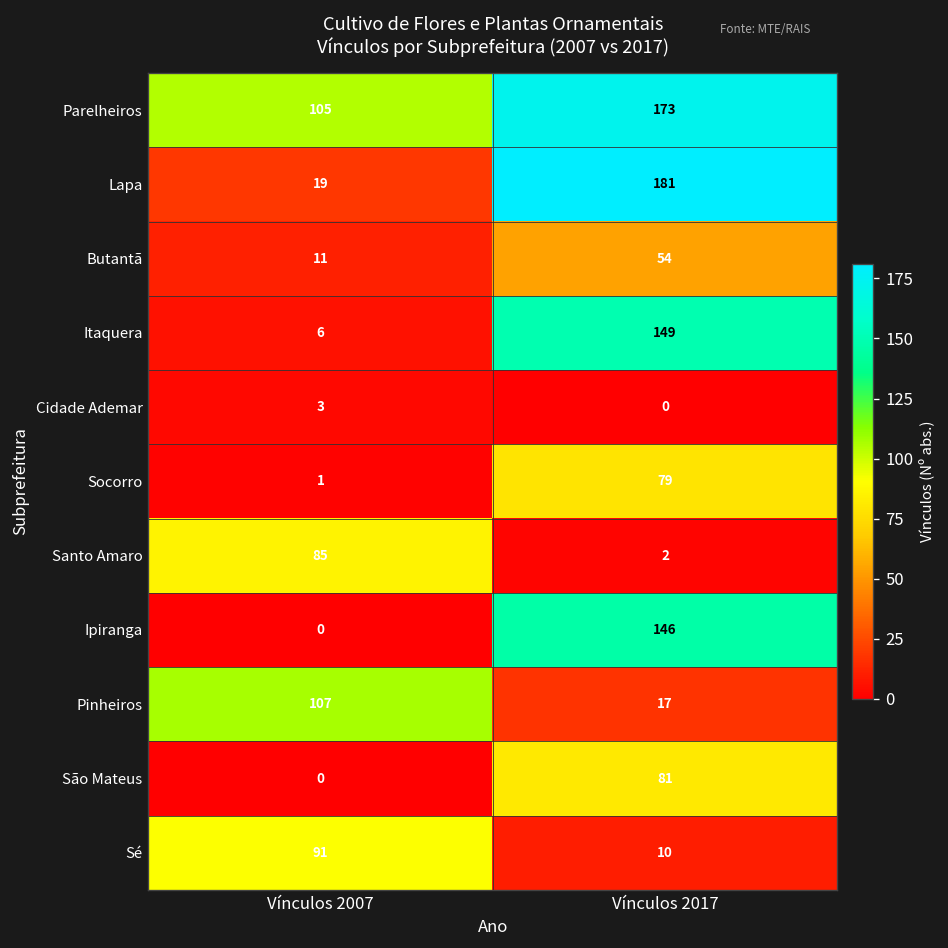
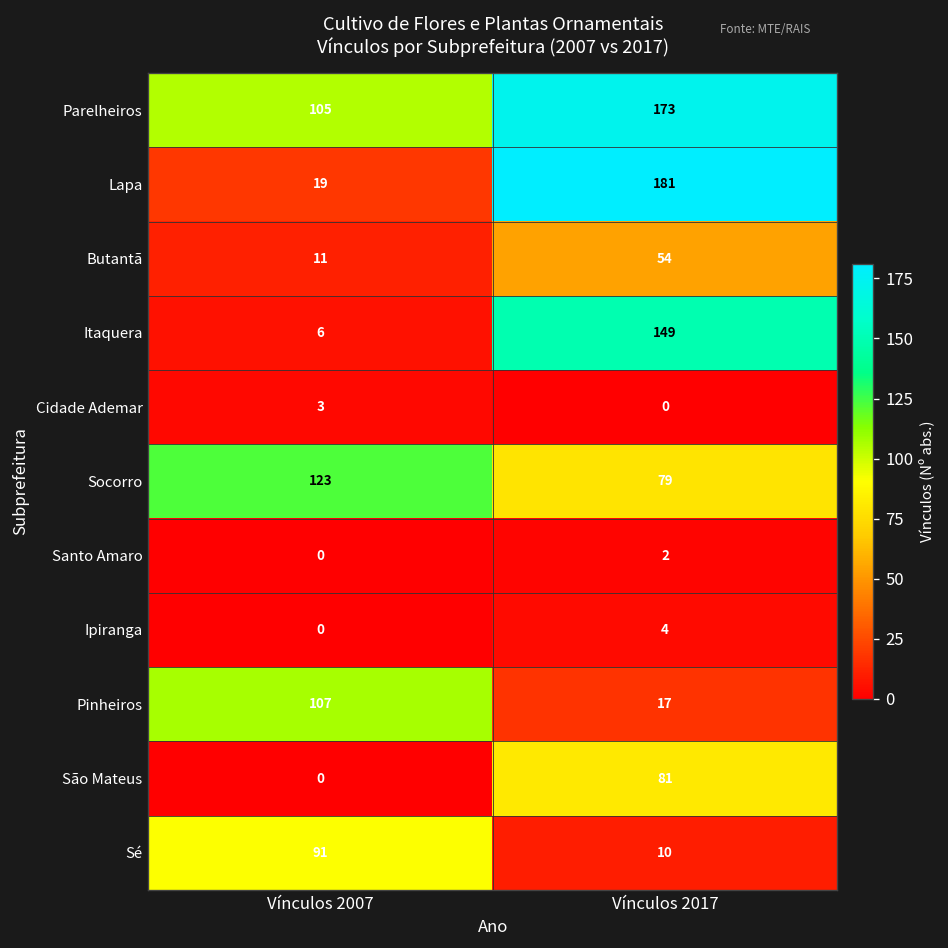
Socorro, Vínculos 2007: 1 -> 123
Santo Amaro, Vínculos 2007: 85 -> 0
Ipiranga, Vínculos 2017: 146 -> 4
